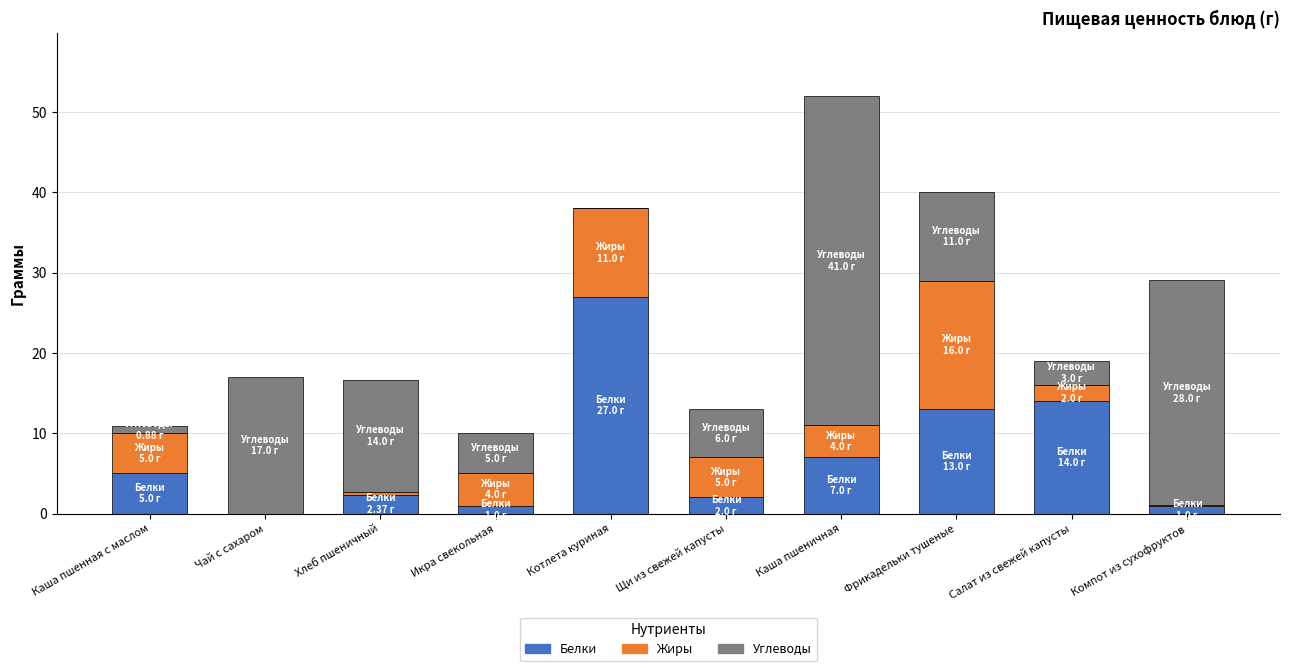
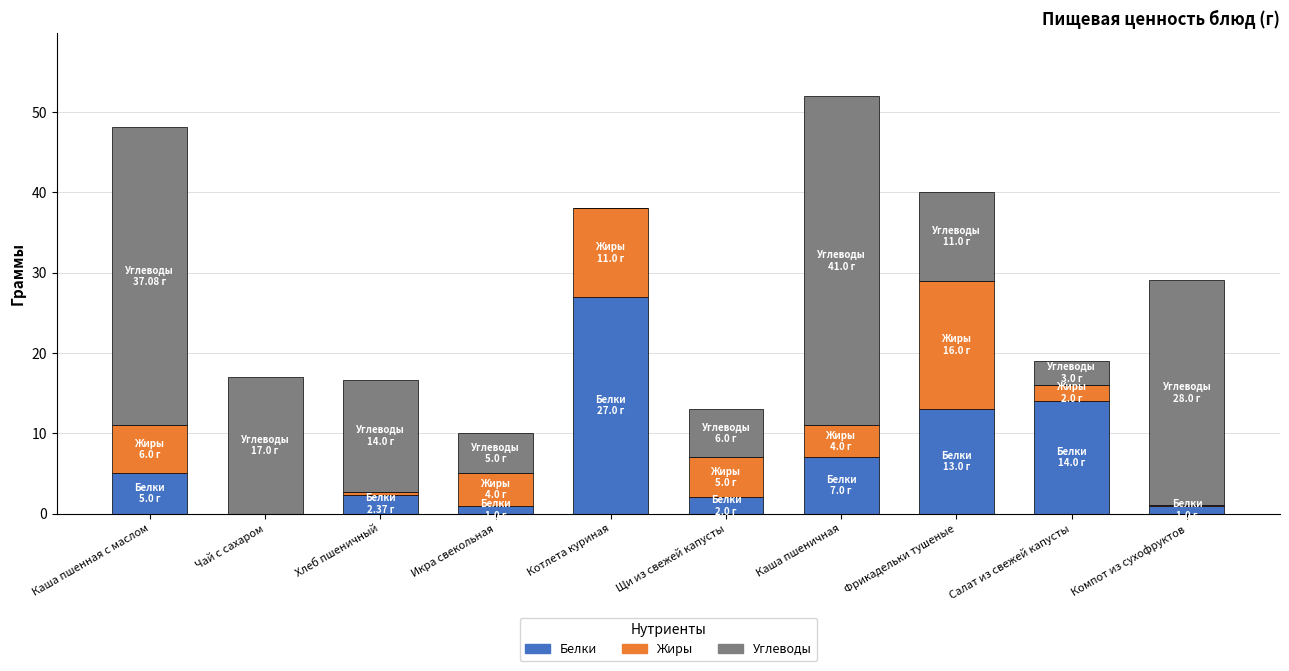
Жиры, Каша пшенная с маслом: 5.0 -> 6.0
Углеводы, Каша пшенная с маслом: 0.88 -> 37.08
